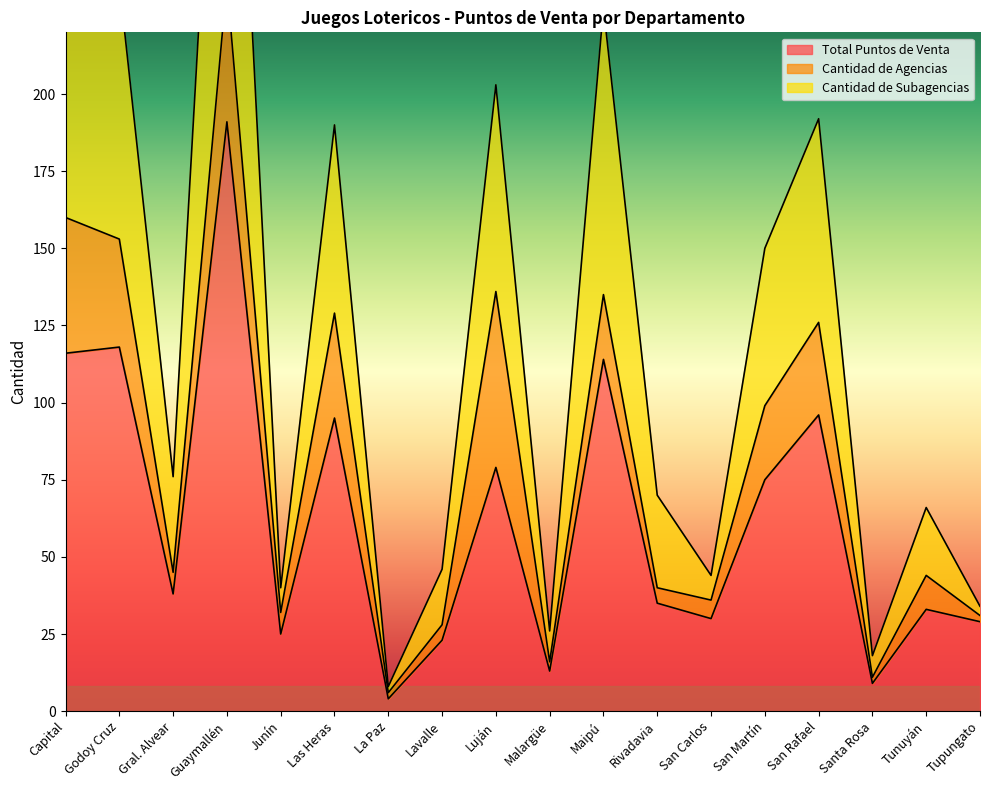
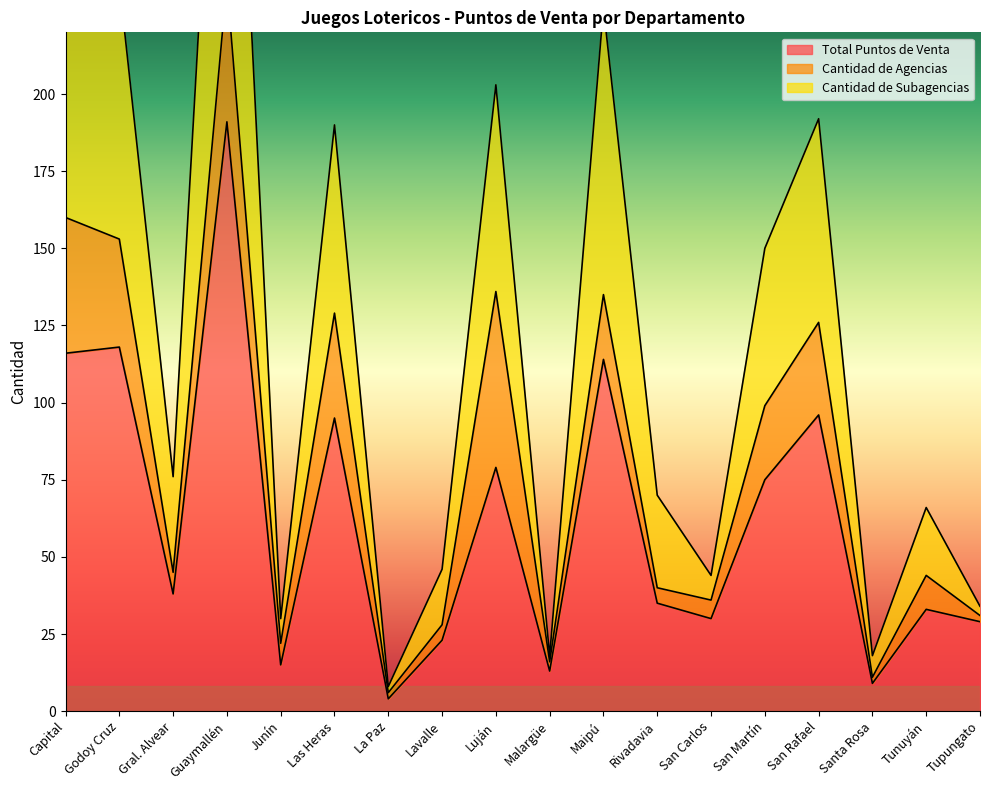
Total Puntos de Venta, Junín: 25 -> 15
Cantidad de Subagencias, Malargüe: 10 -> 2
